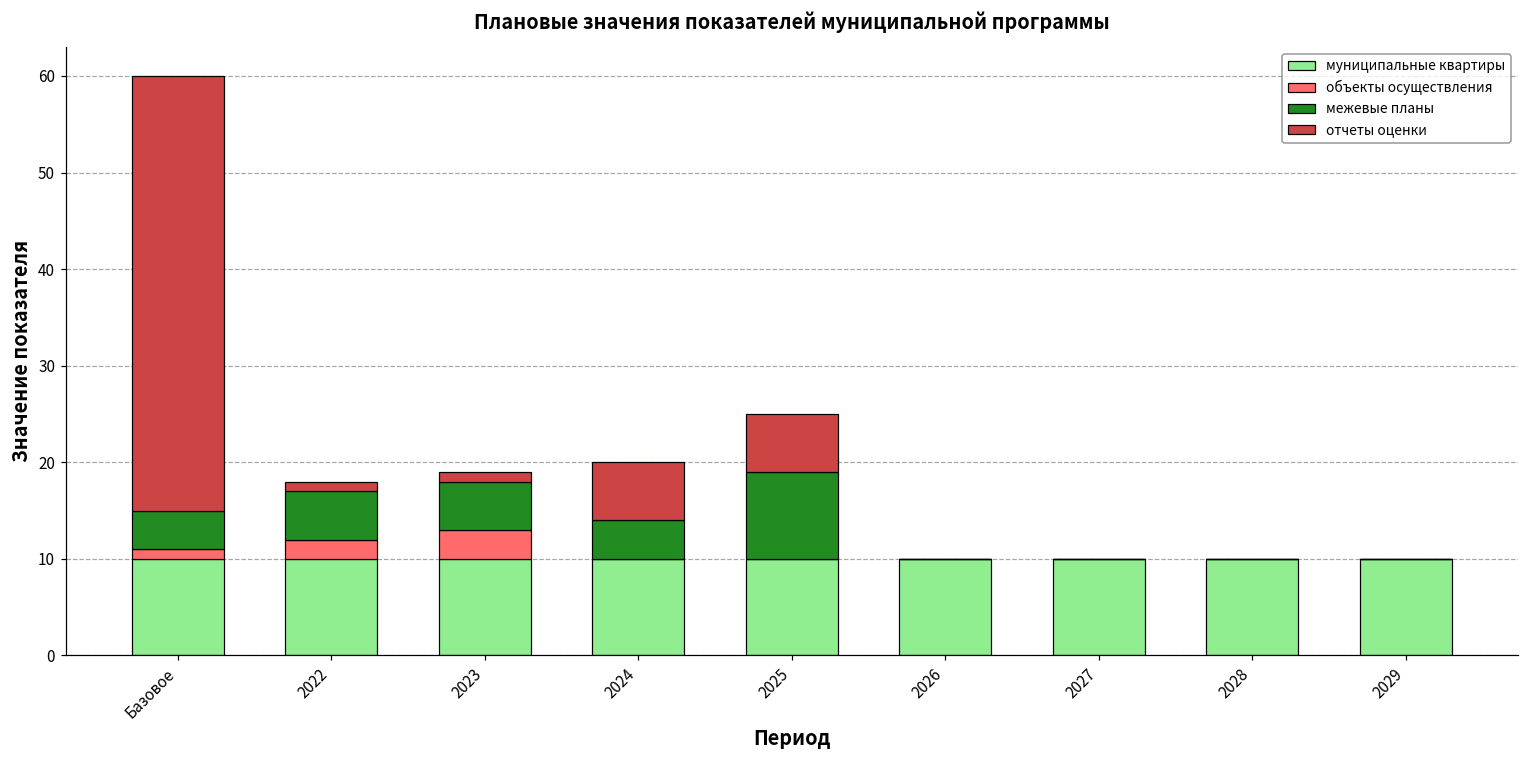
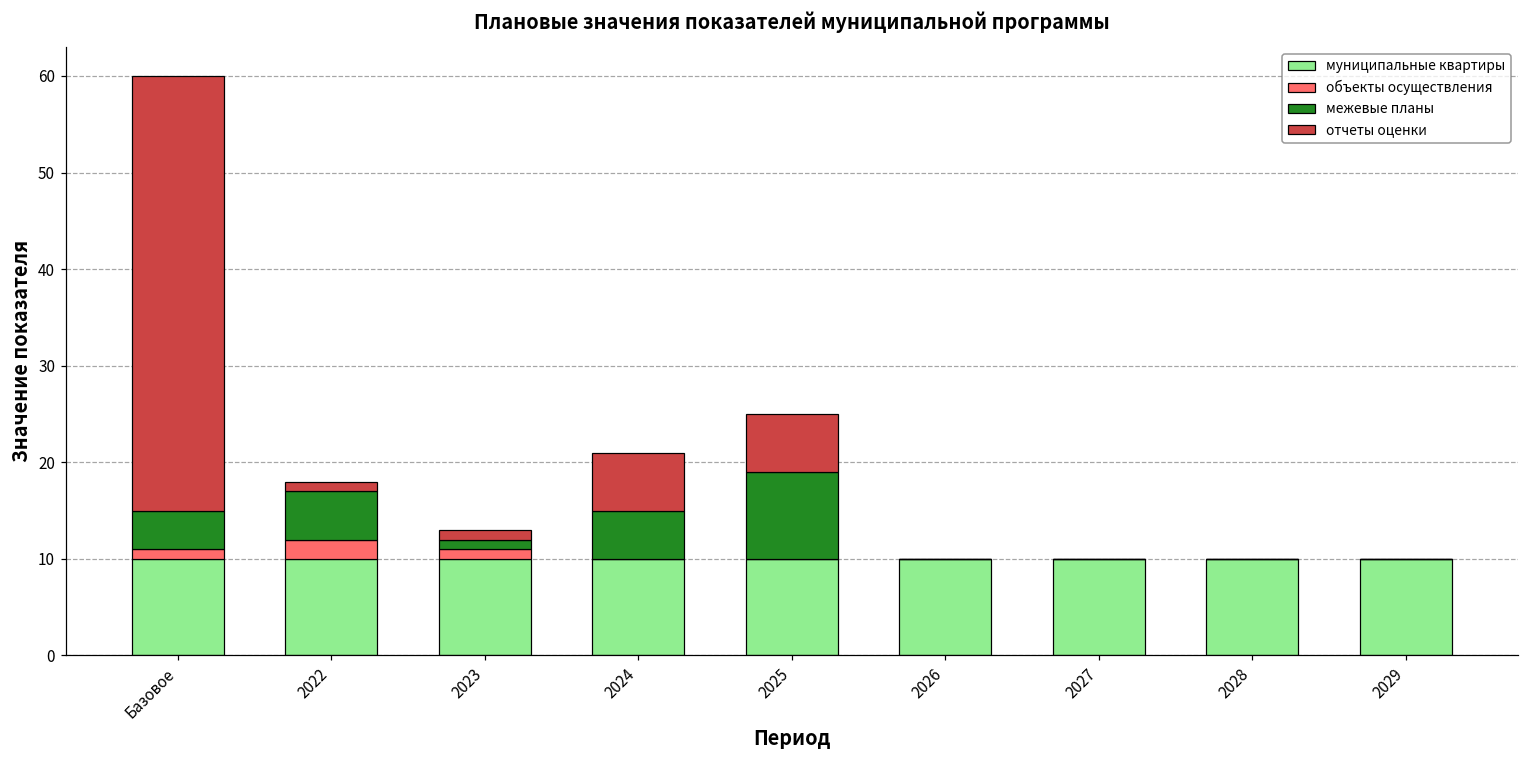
объекты осуществления, 2023: 3 -> 1
межевые планы, 2023: 5 -> 1
межевые планы, 2024: 4 -> 5
